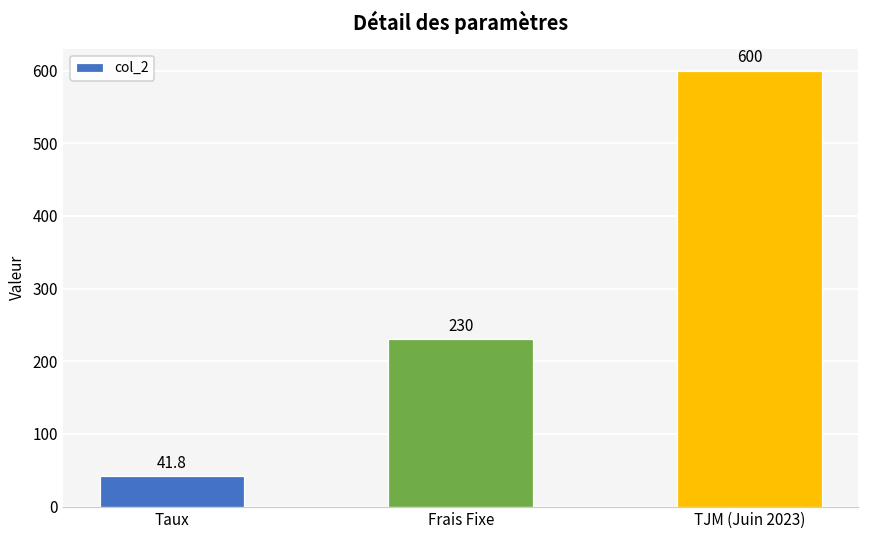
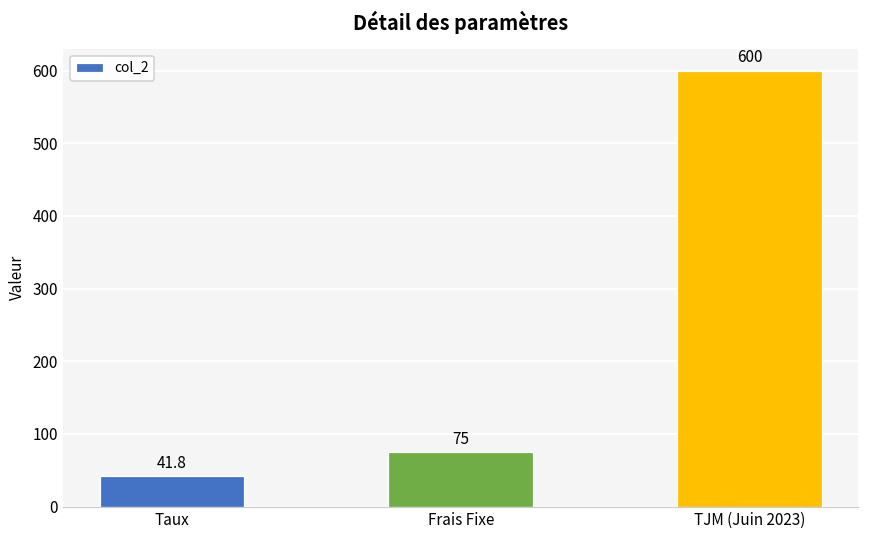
Frais Fixe: 230 -> 75
